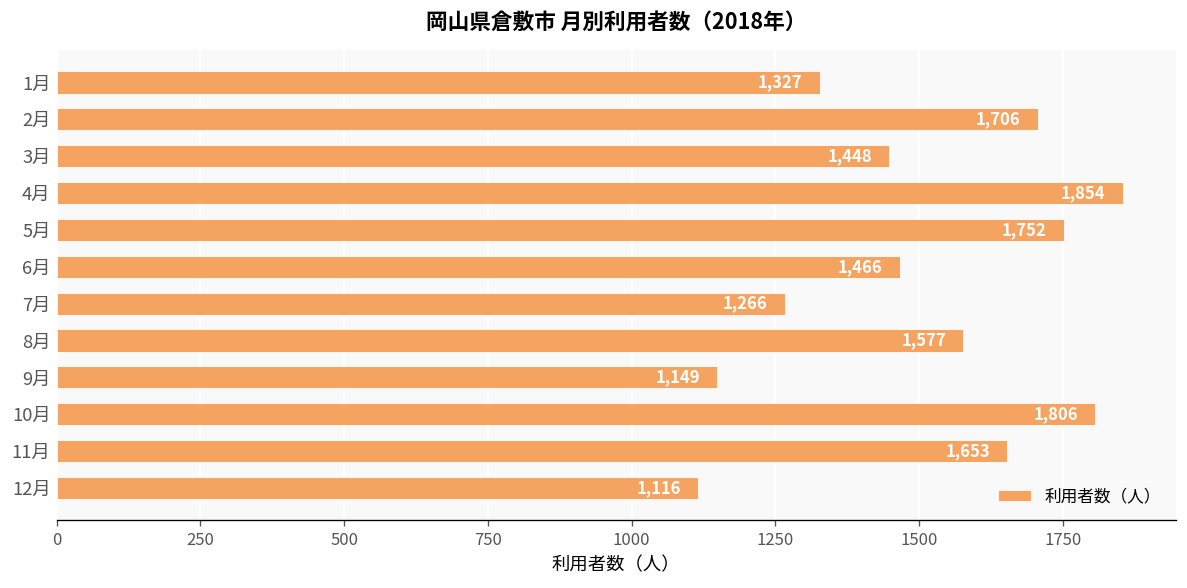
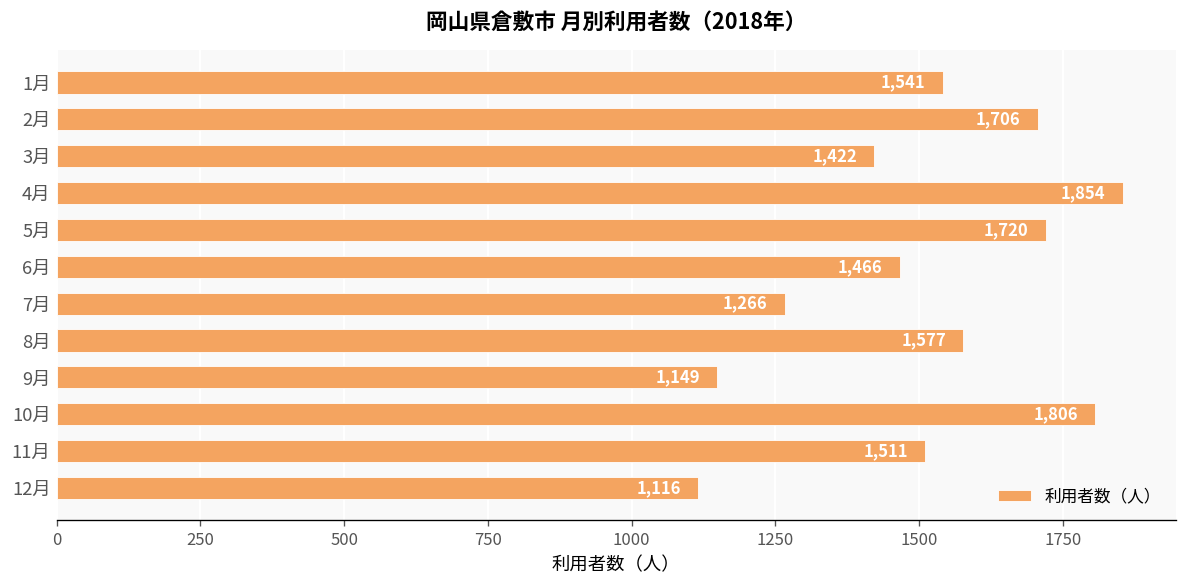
1月: 1,327 -> 1,541
3月: 1,448 -> 1,422
5月: 1,752 -> 1,720
11月: 1,653 -> 1,511
